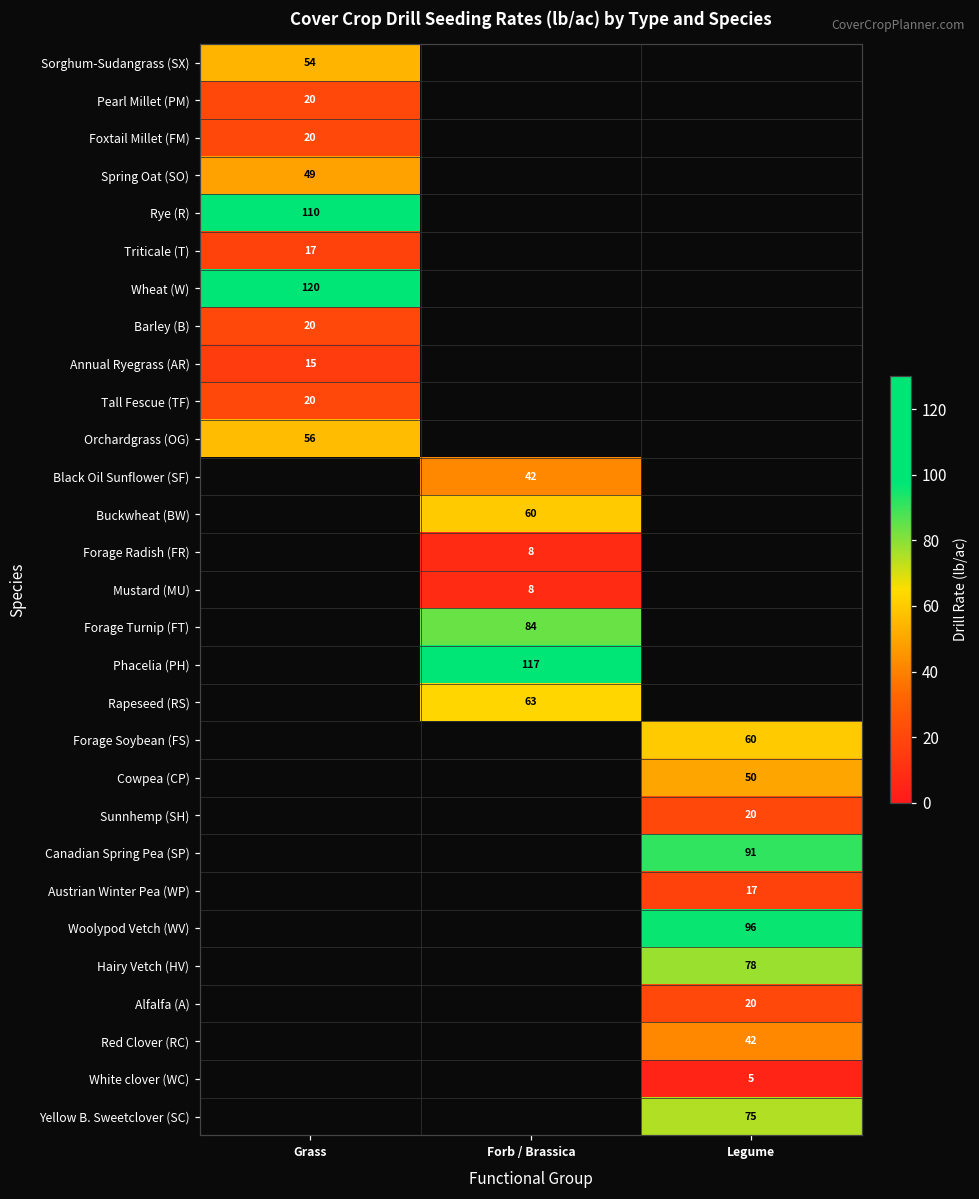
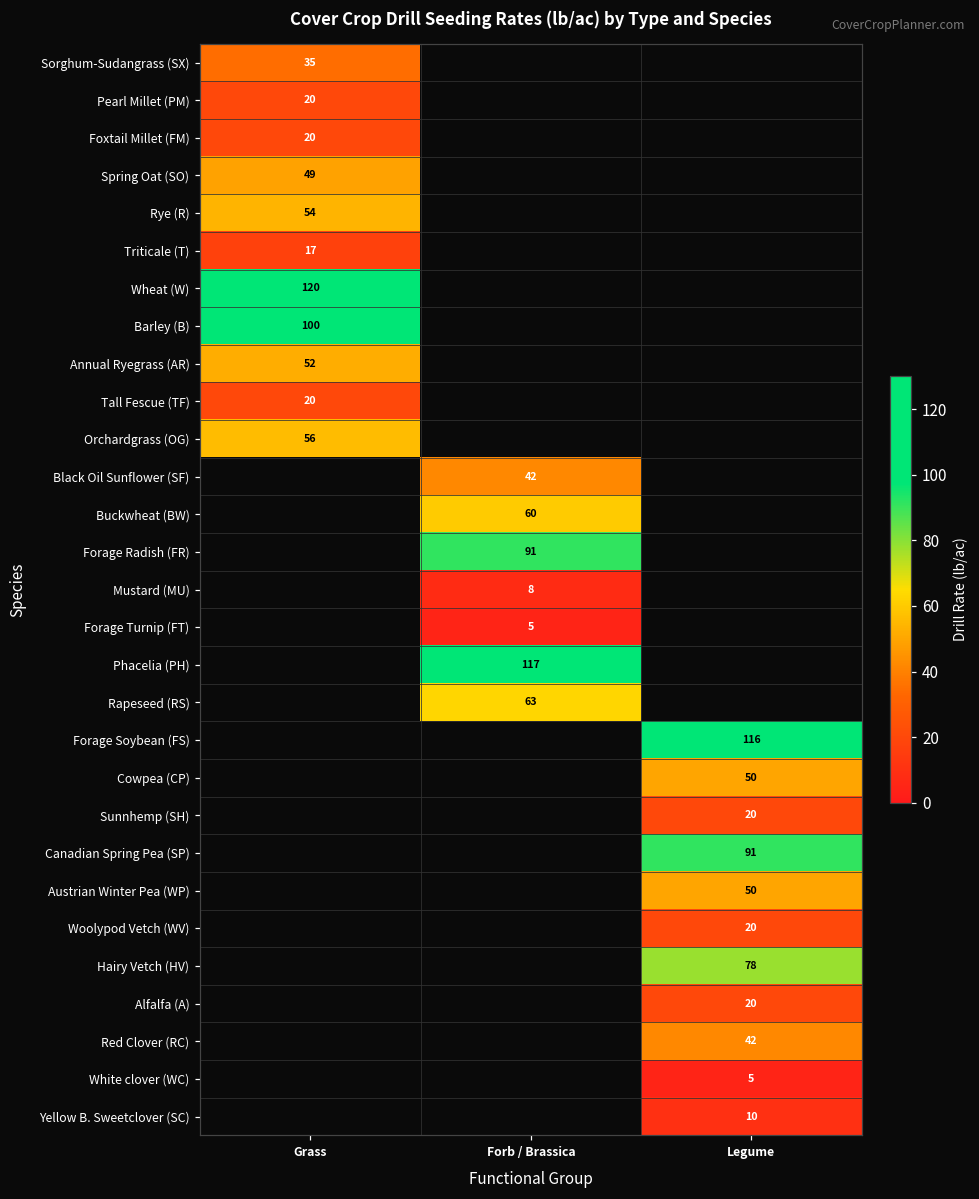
Sorghum-Sudangrass (SX), Grass: 54 -> 35
Rye (R), Grass: 110 -> 54
Barley (B), Grass: 20 -> 100
Annual Ryegrass (AR), Grass: 15 -> 52
Forage Radish (FR), Forb / Brassica: 8 -> 91
Forage Turnip (FT), Forb / Brassica: 84 -> 5
Forage Soybean (FS), Legume: 60 -> 116
Austrian Winter Pea (WP), Legume: 17 -> 50
Woolypod Vetch (WV), Legume: 96 -> 20
Yellow B. Sweetclover (SC), Legume: 75 -> 10
